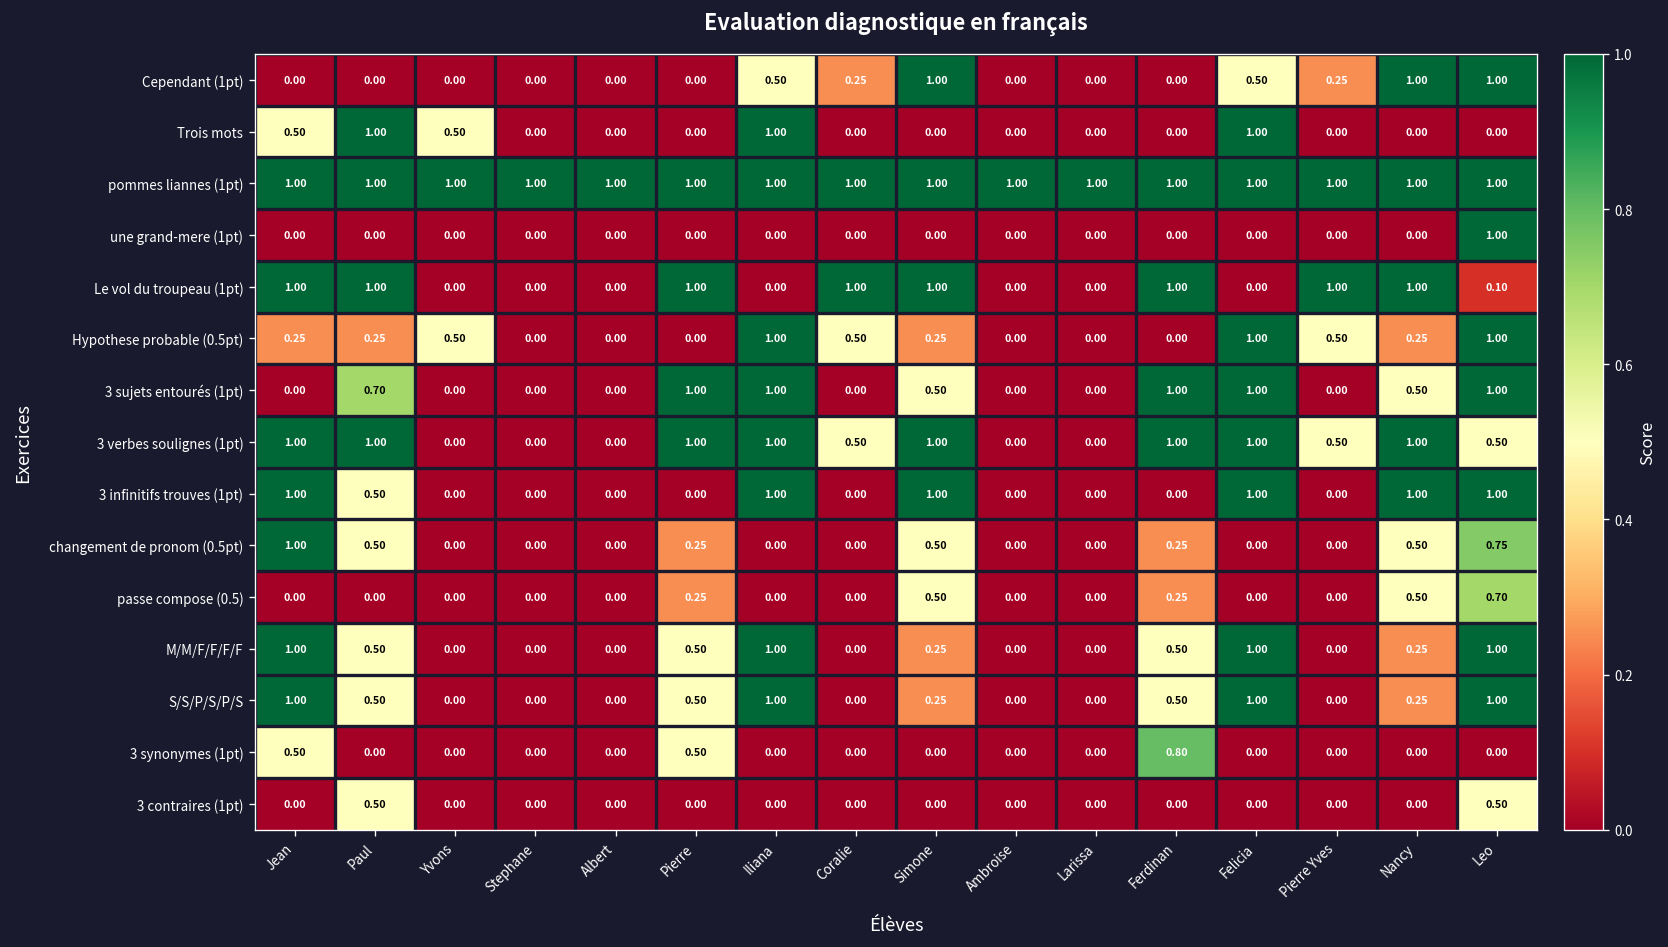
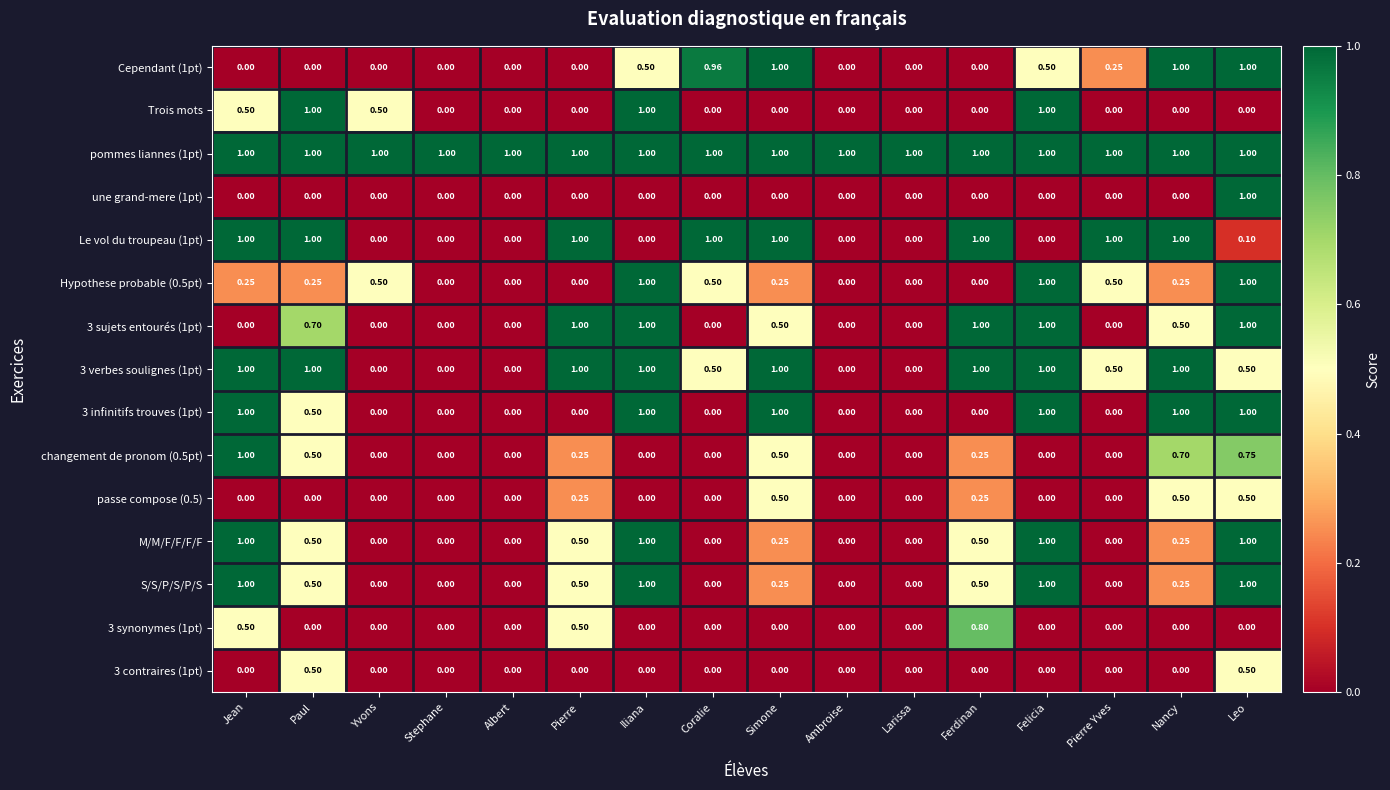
Cependant (1pt), Coralie: 0.25 -> 0.96
changement de pronom (0.5pt), Nancy: 0.50 -> 0.70
passe compose (0.5), Leo: 0.70 -> 0.50
